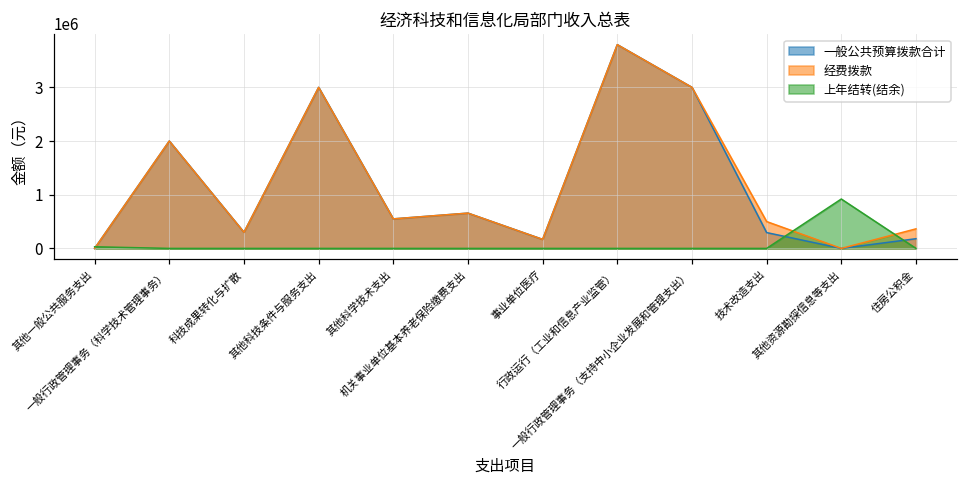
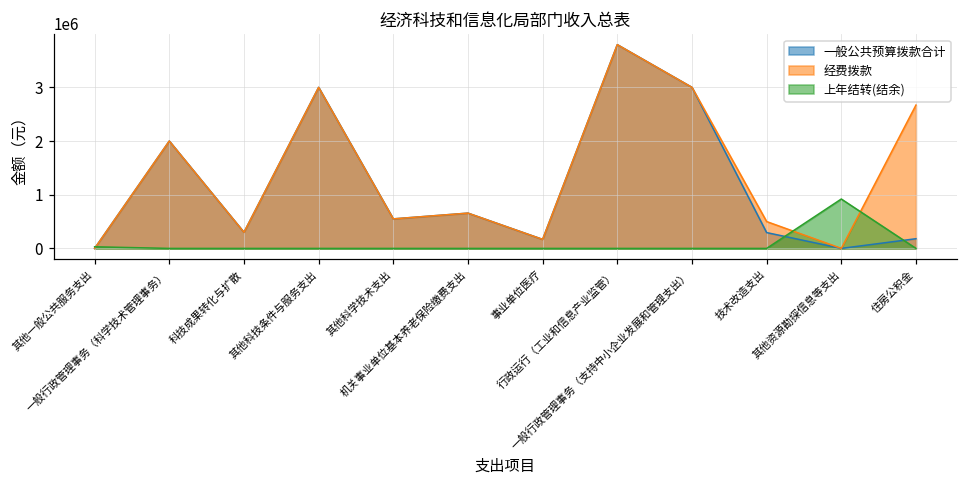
经费拨款, 住房公积金: 400000 -> 2700000
